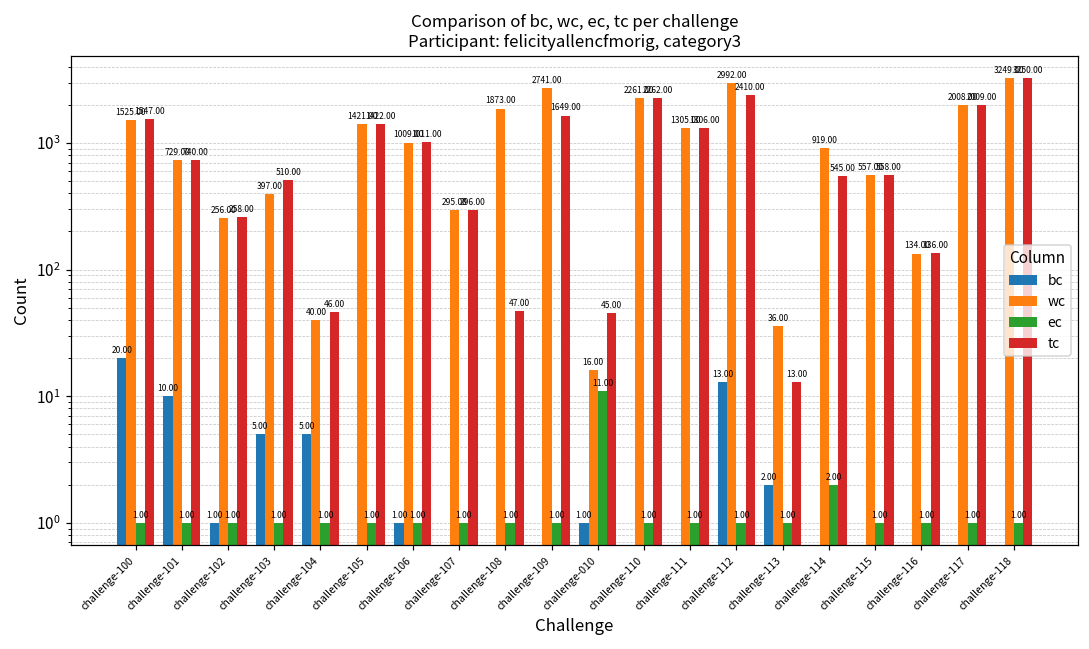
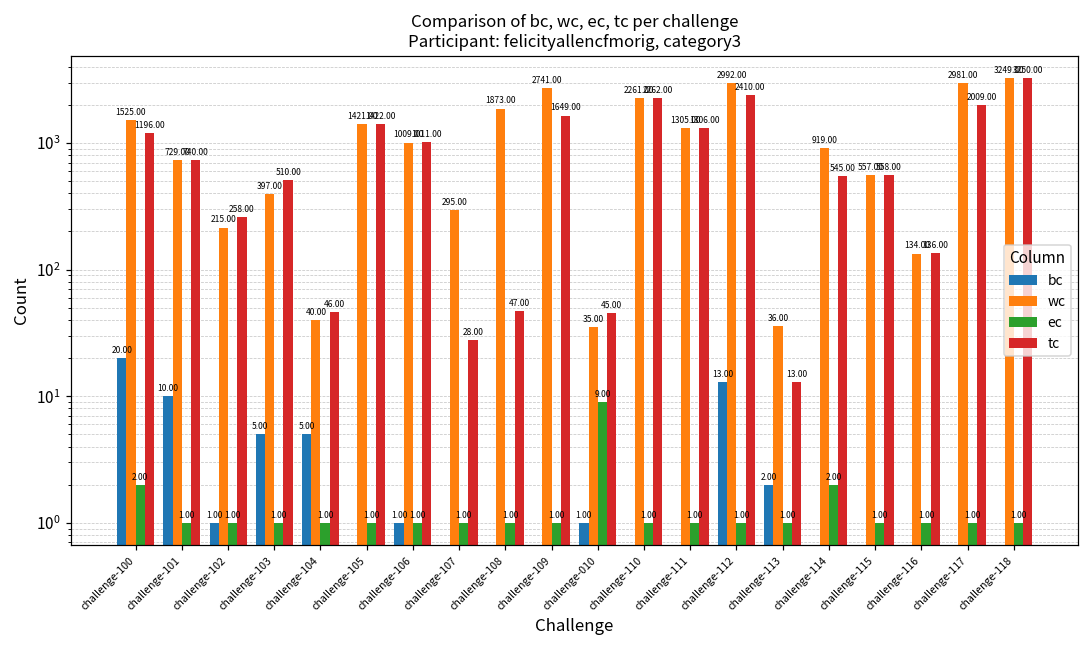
ec, challenge-100: 1.00 -> 2.00
tc, challenge-100: 1547.00 -> 1196.00
wc, challenge-102: 256.00 -> 215.00
tc, challenge-107: 296.00 -> 28.00
wc, challenge-010: 16.00 -> 35.00
ec, challenge-010: 11.00 -> 9.00
wc, challenge-117: 2008.00 -> 2981.00
